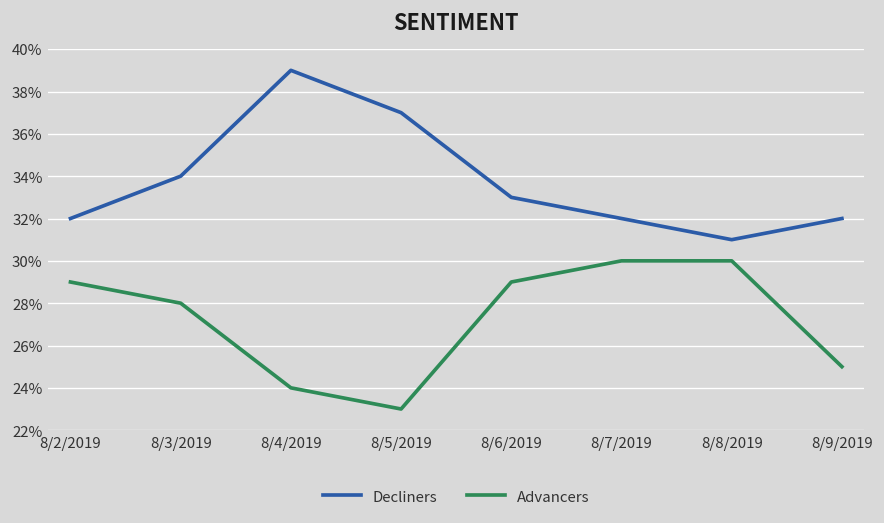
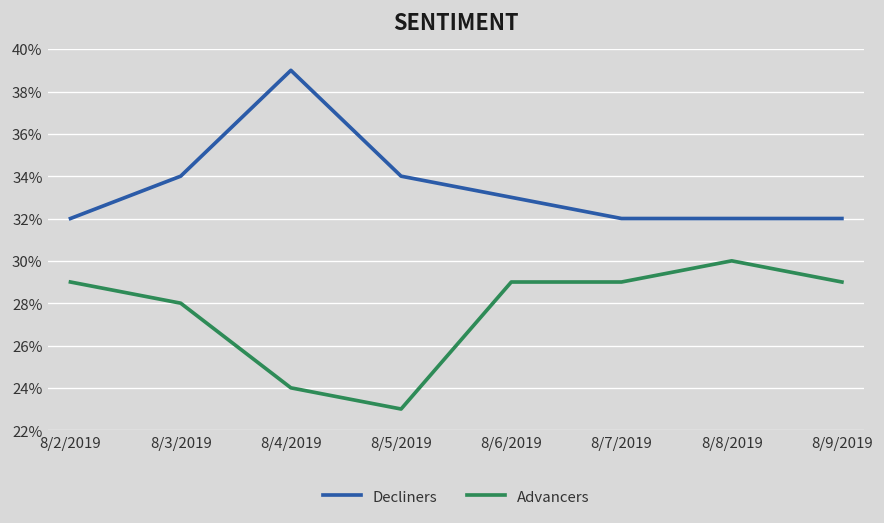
Decliners, 8/5/2019: 37% -> 34%
Advancers, 8/7/2019: 30% -> 29%
Decliners, 8/8/2019: 31% -> 32%
Advancers, 8/9/2019: 25% -> 29%
